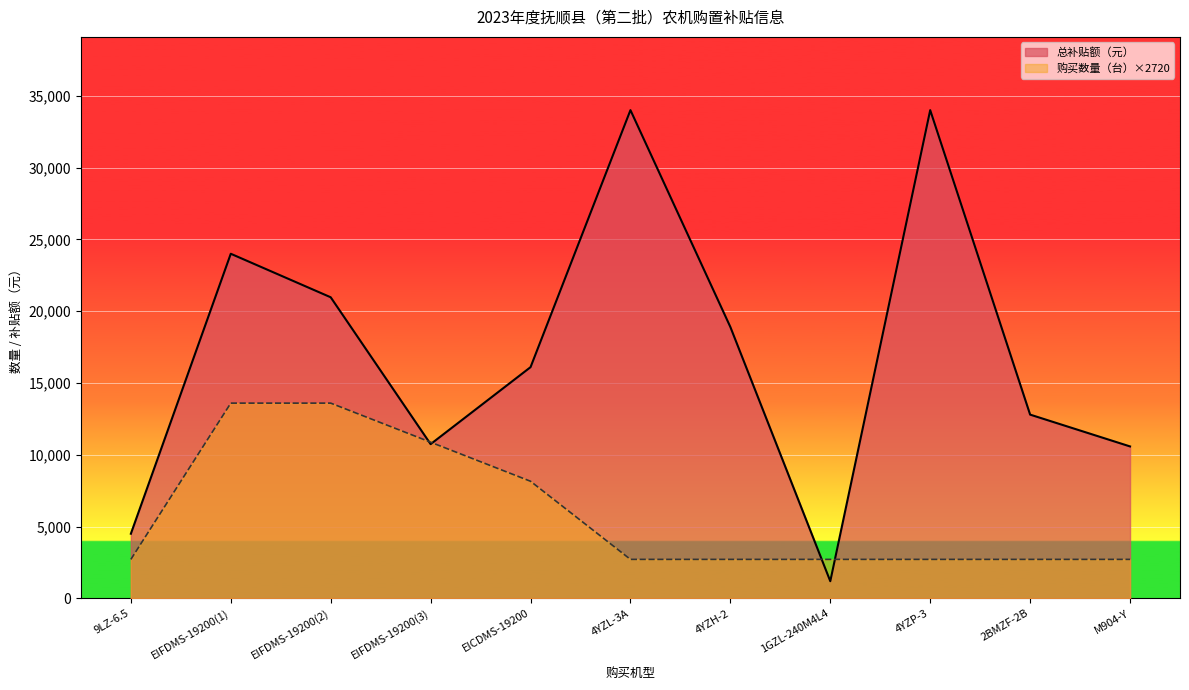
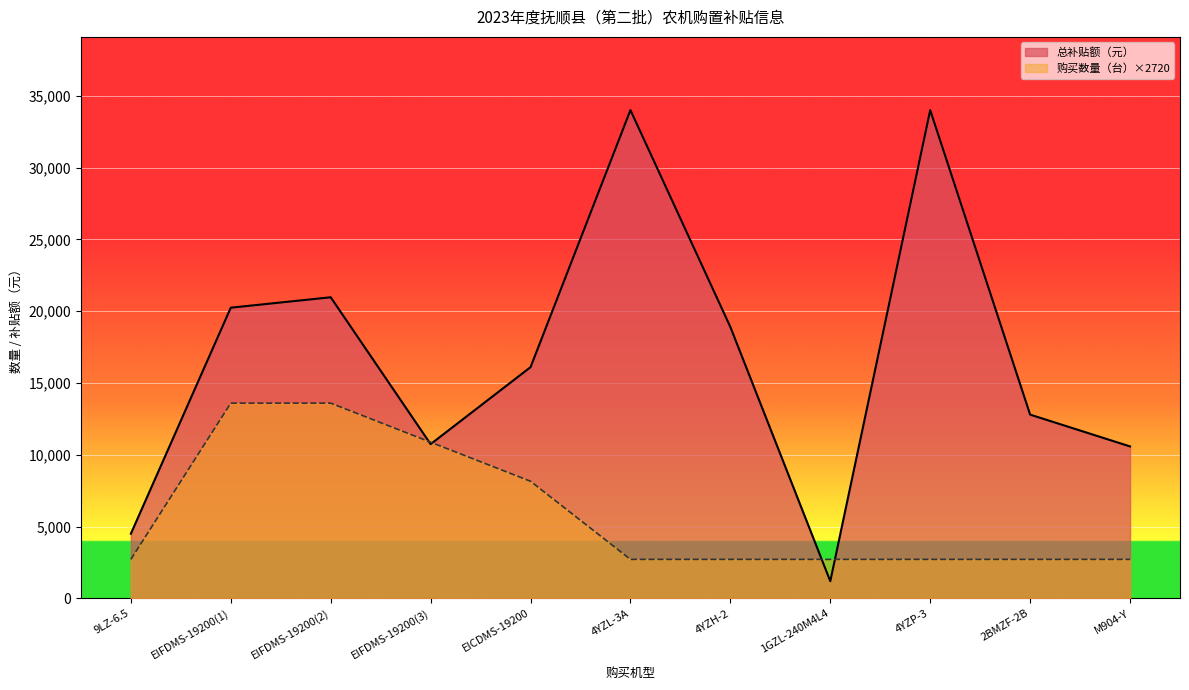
总补贴额（元）, EIFDMS-19200(1): 24,000 -> 20,200
